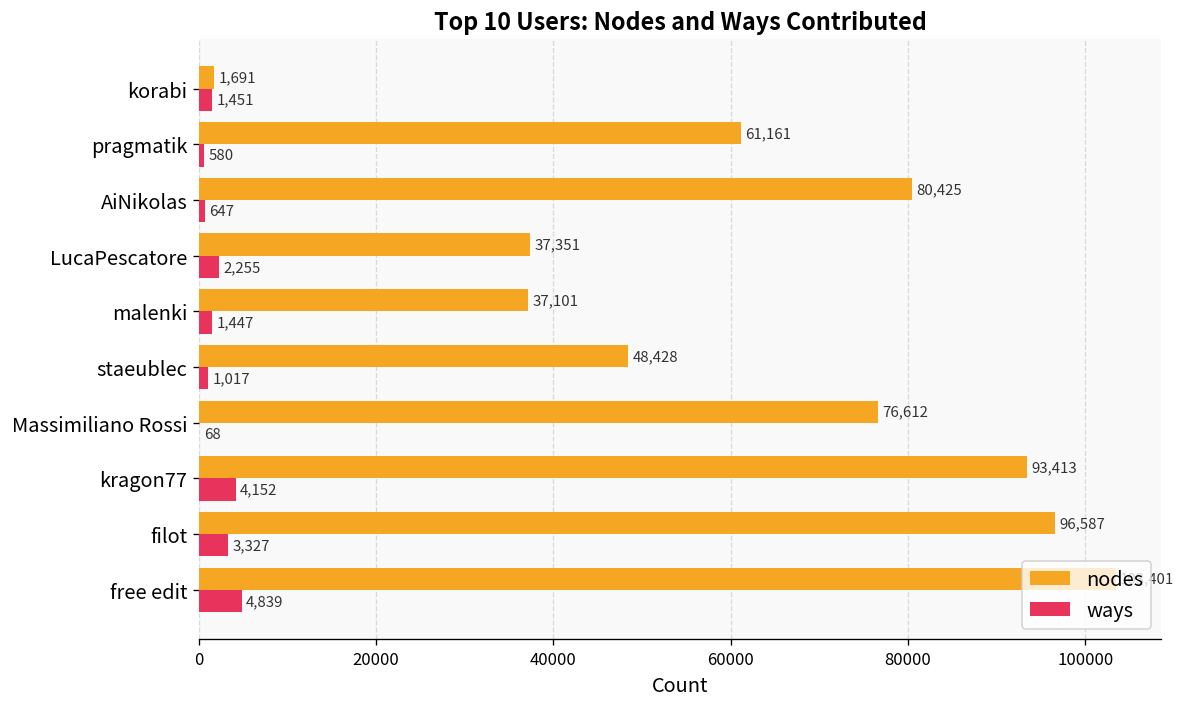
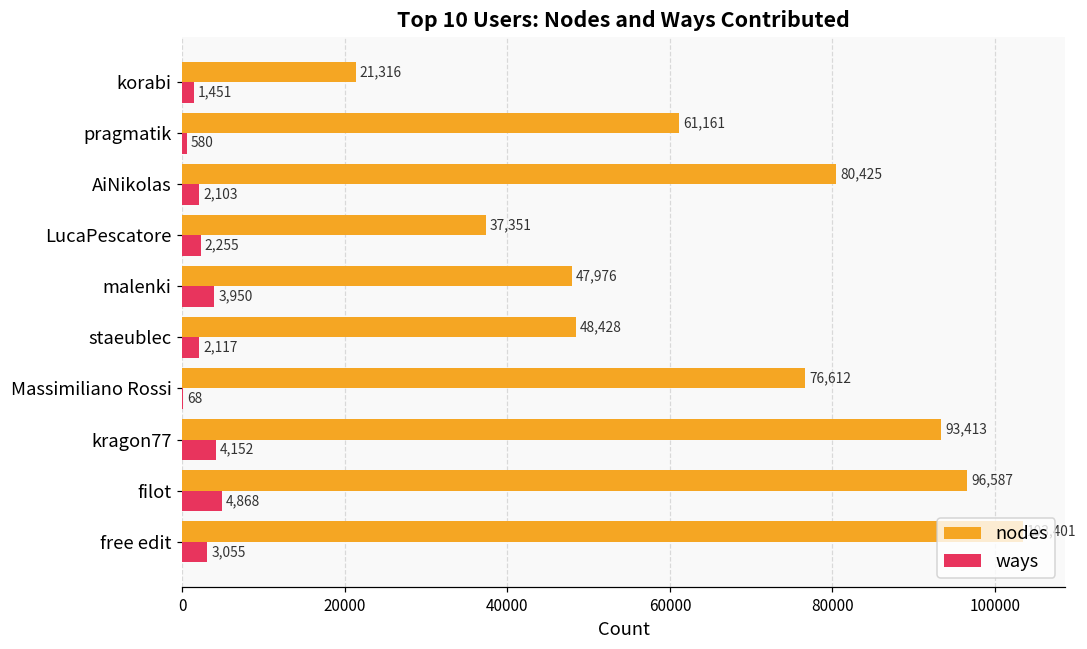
nodes, korabi: 1,691 -> 21,316
ways, AiNikolas: 647 -> 2,103
nodes, malenki: 37,101 -> 47,976
ways, malenki: 1,447 -> 3,950
ways, staeublec: 1,017 -> 2,117
ways, filot: 3,327 -> 4,868
ways, free edit: 4,839 -> 3,055
